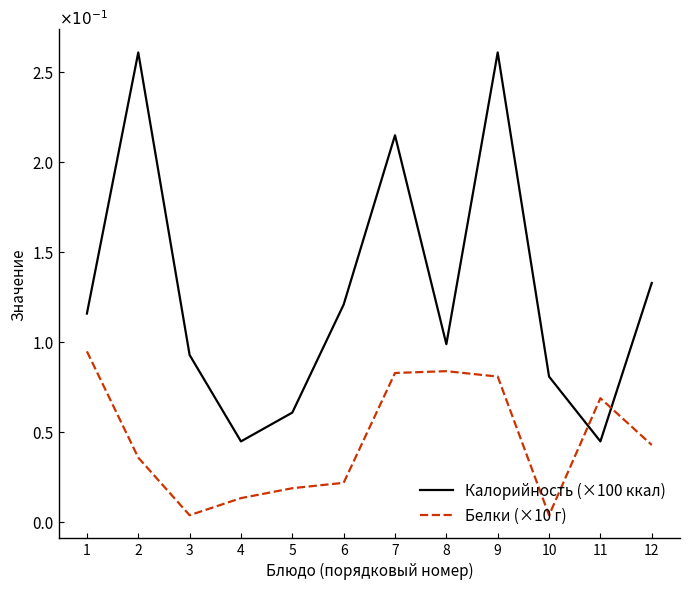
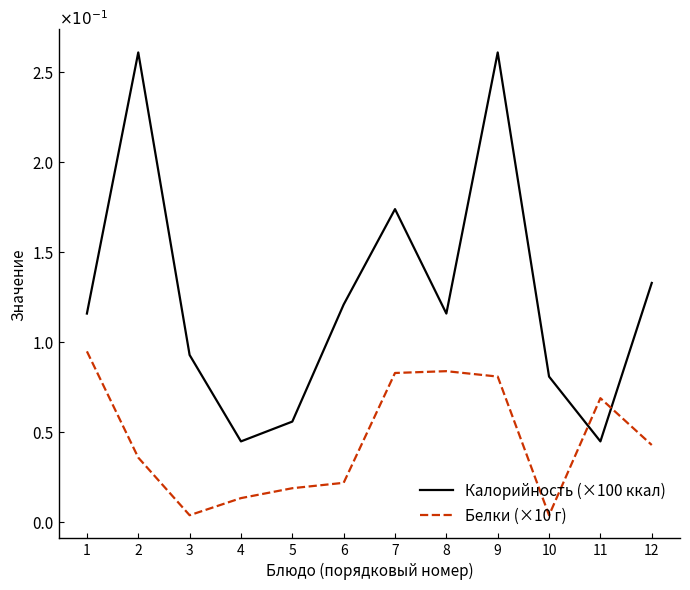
Калорийность (×100 ккал), 5: 0.61 -> 0.56
Калорийность (×100 ккал), 7: 2.15 -> 1.74
Калорийность (×100 ккал), 8: 0.99 -> 1.16
